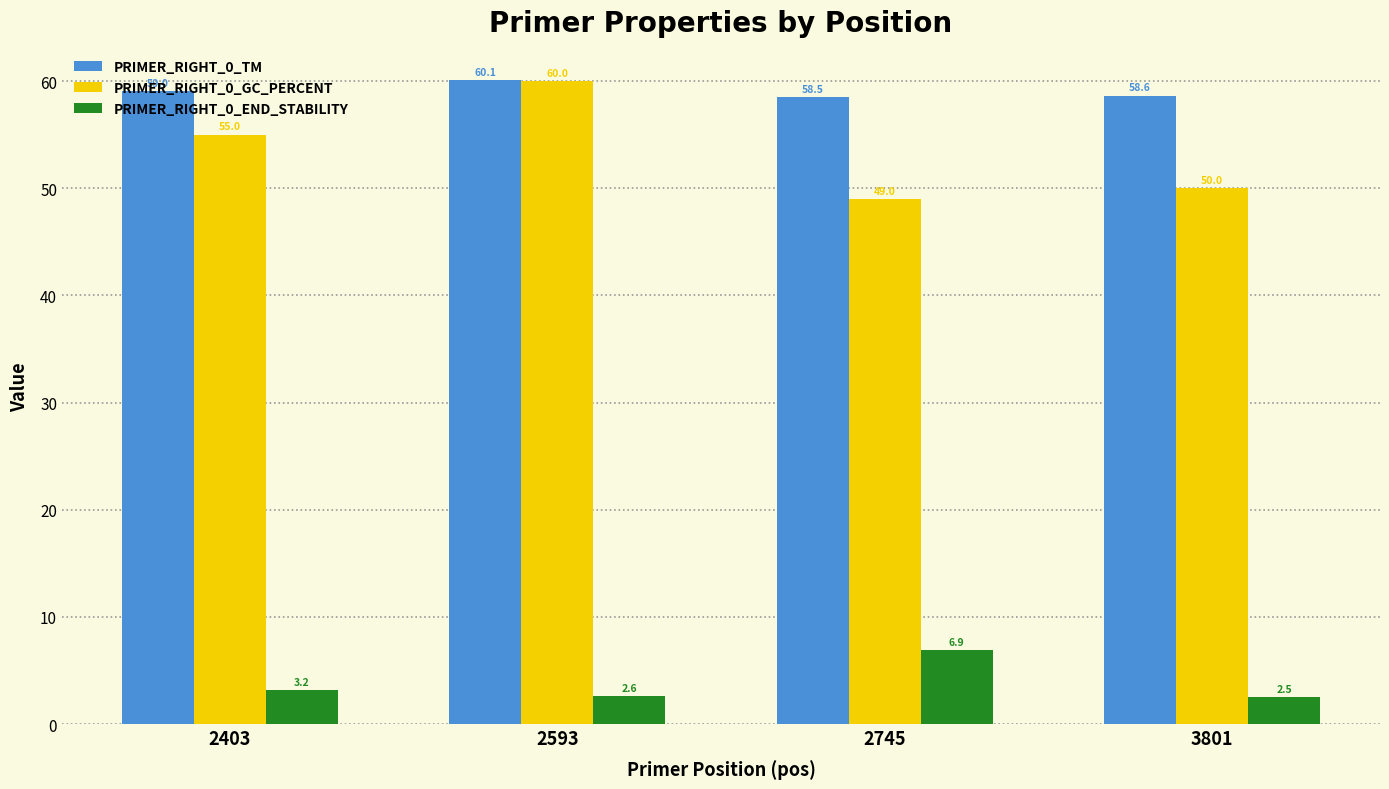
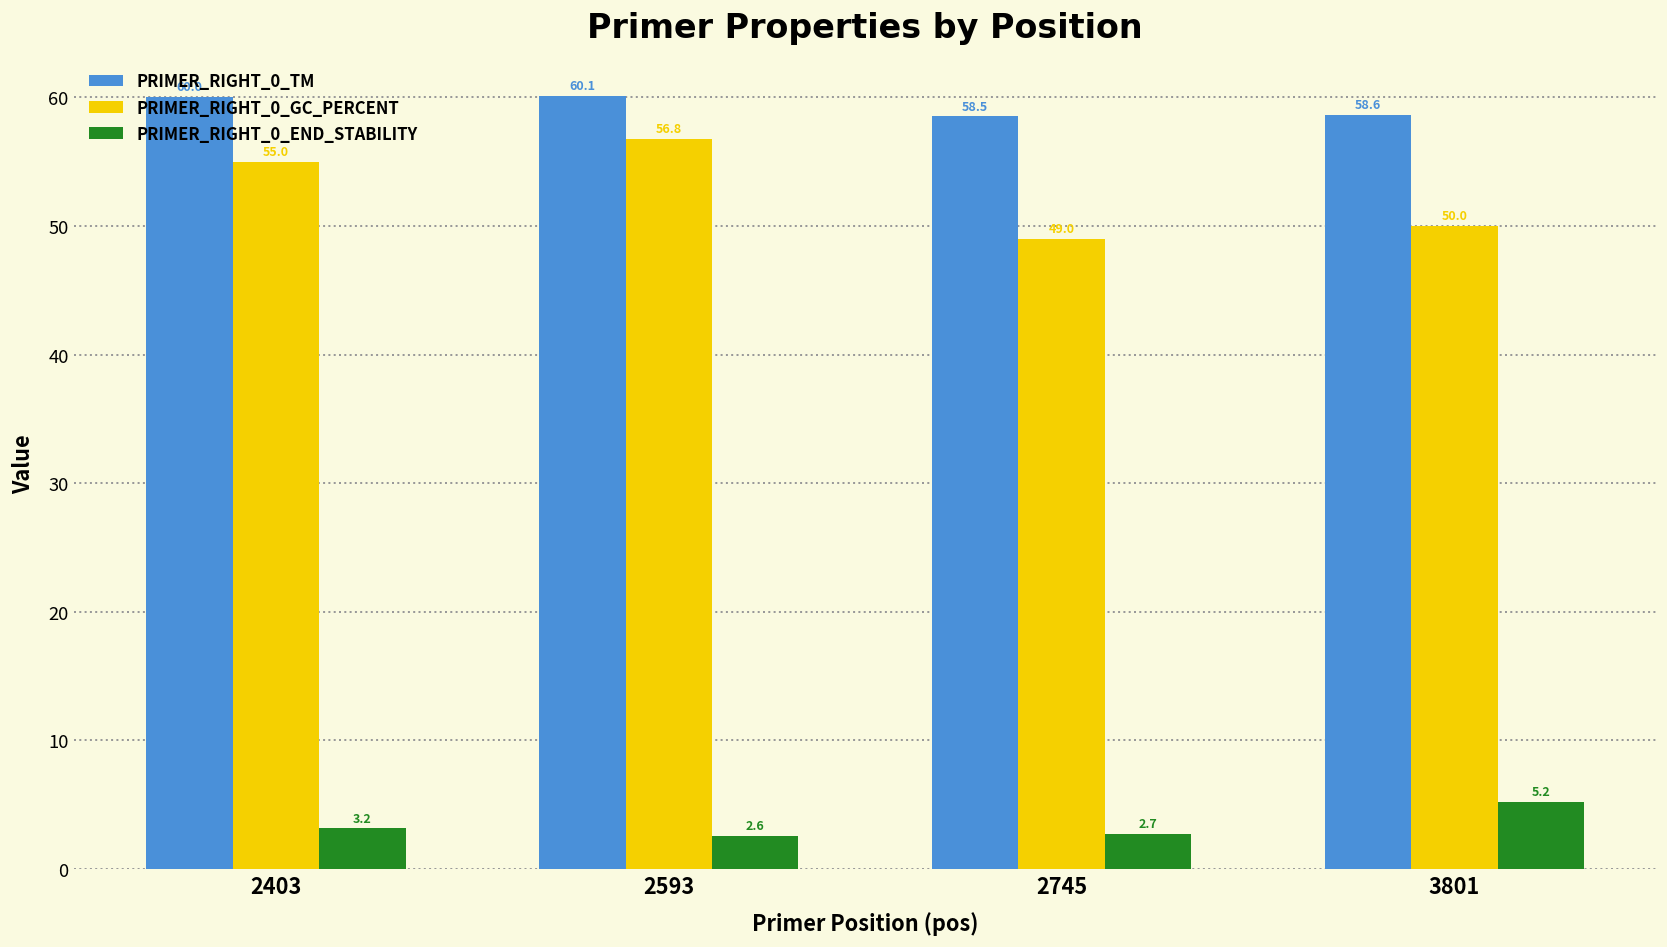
PRIMER_RIGHT_0_TM, 2403: 59.0 -> 60.0
PRIMER_RIGHT_0_GC_PERCENT, 2593: 60.0 -> 56.8
PRIMER_RIGHT_0_END_STABILITY, 2745: 6.9 -> 2.7
PRIMER_RIGHT_0_END_STABILITY, 3801: 2.5 -> 5.2
